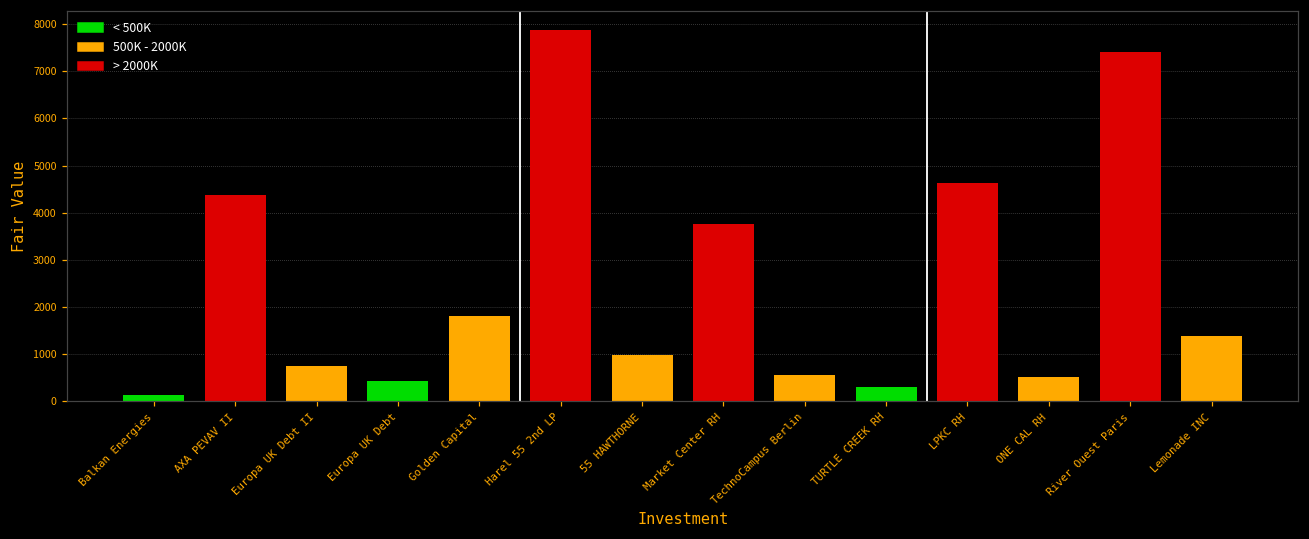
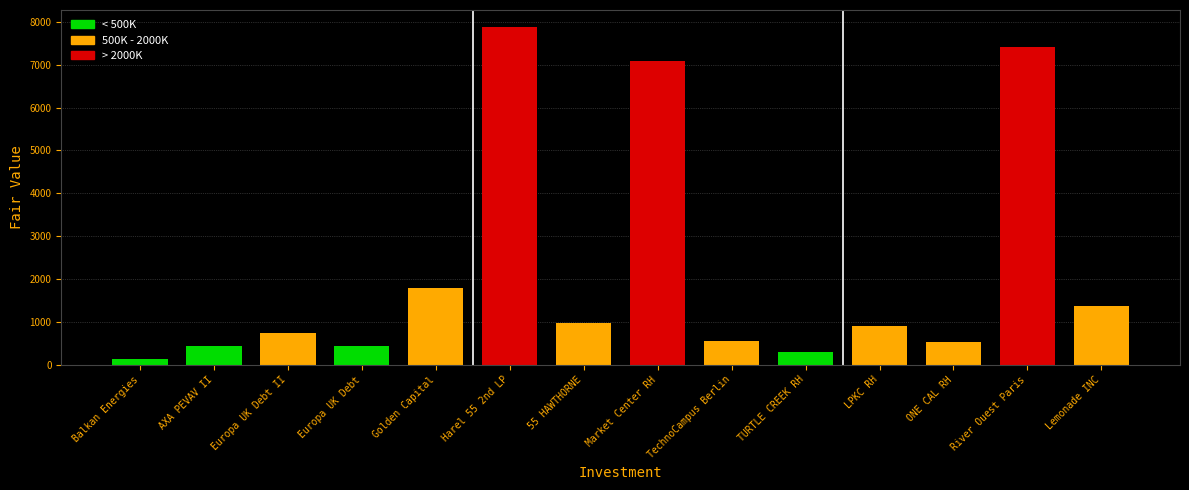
AXA PEVAV II: 4400 -> 400
Market Center RH: 3700 -> 7100
LPKC RH: 4600 -> 900
